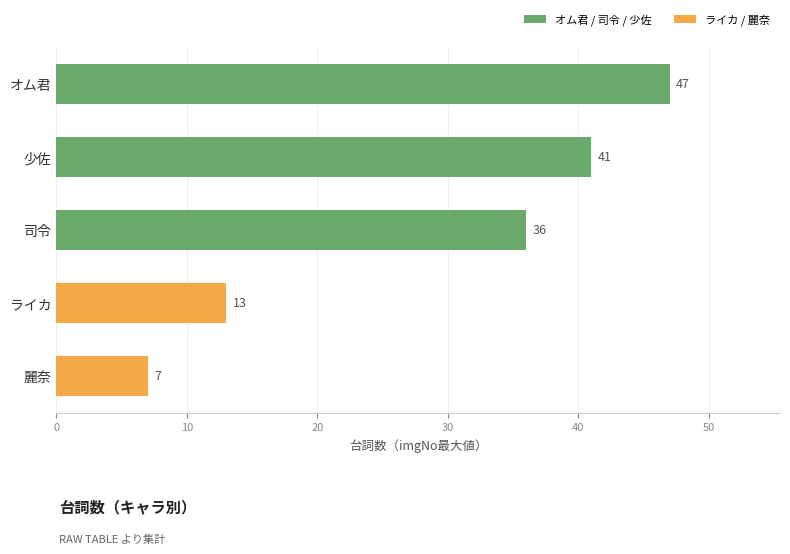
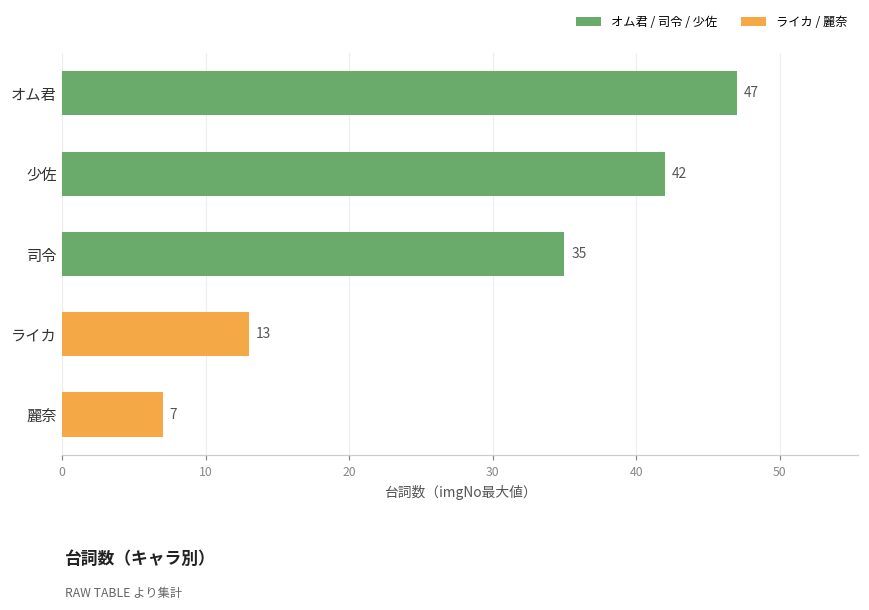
少佐: 41 -> 42
司令: 36 -> 35
